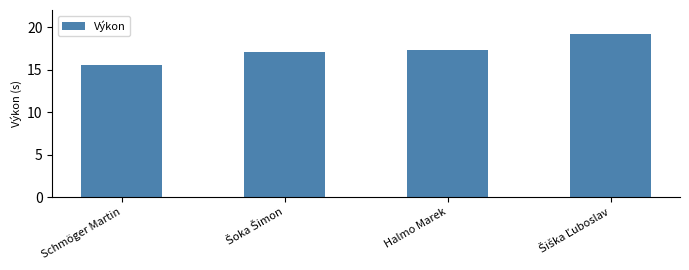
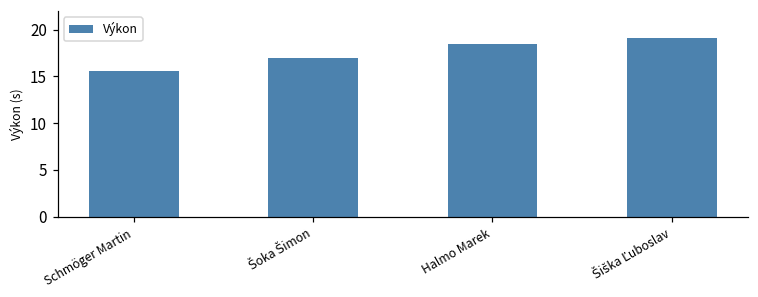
Halmo Marek: 17 -> 18
